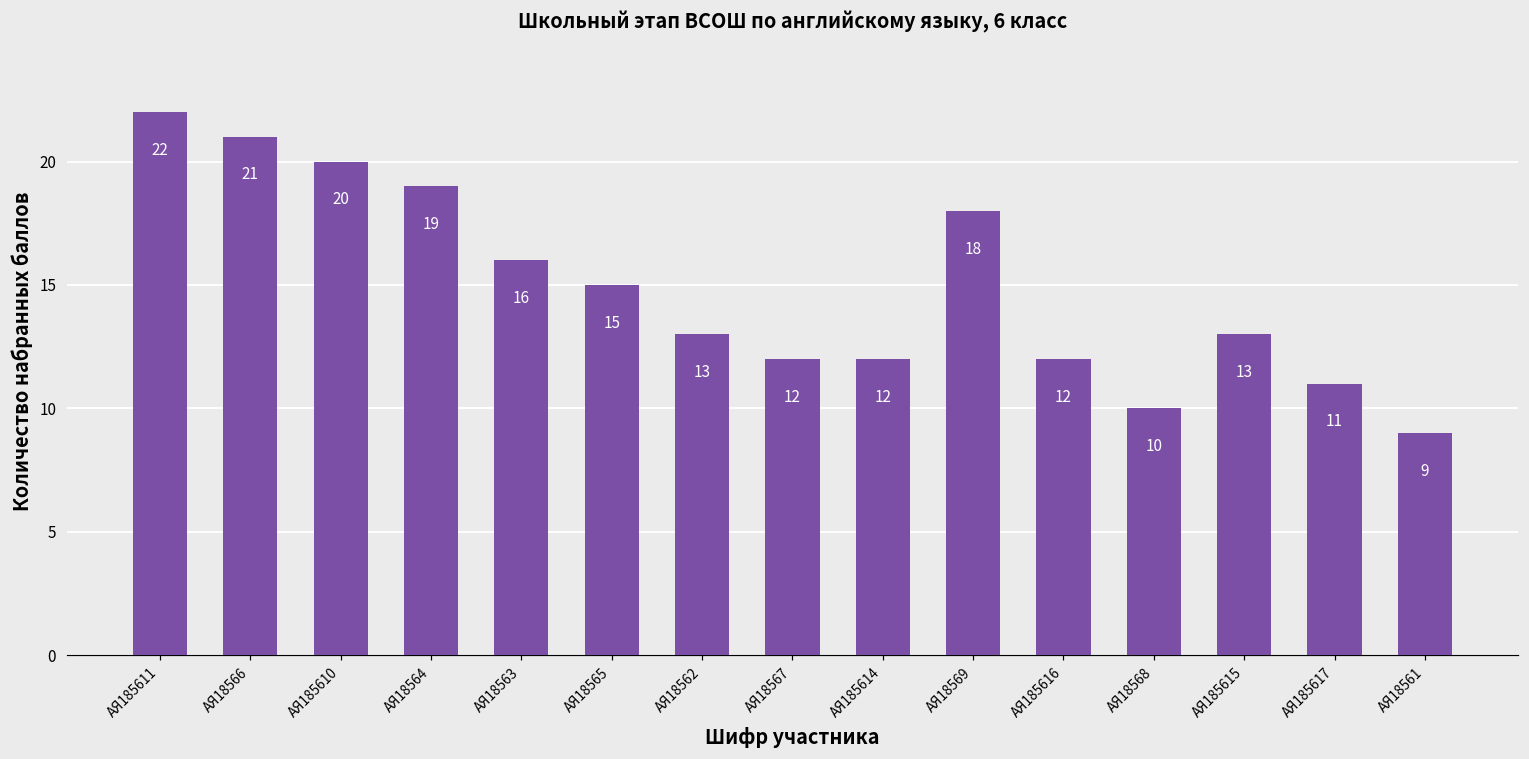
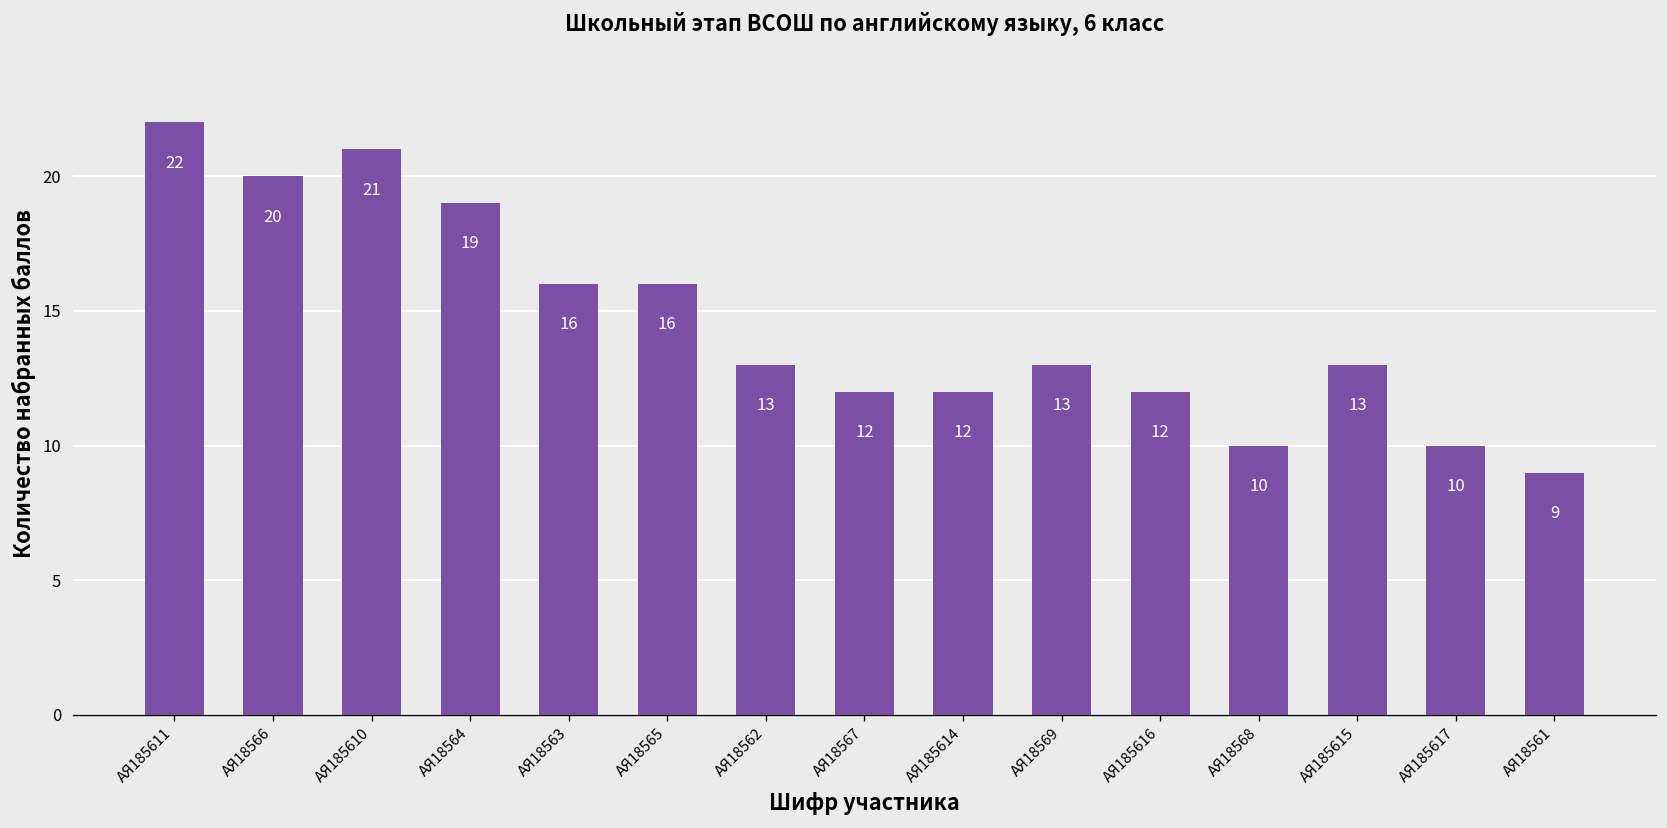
АЯ18566: 21 -> 20
АЯ185610: 20 -> 21
АЯ18565: 15 -> 16
АЯ18569: 18 -> 13
АЯ185617: 11 -> 10
